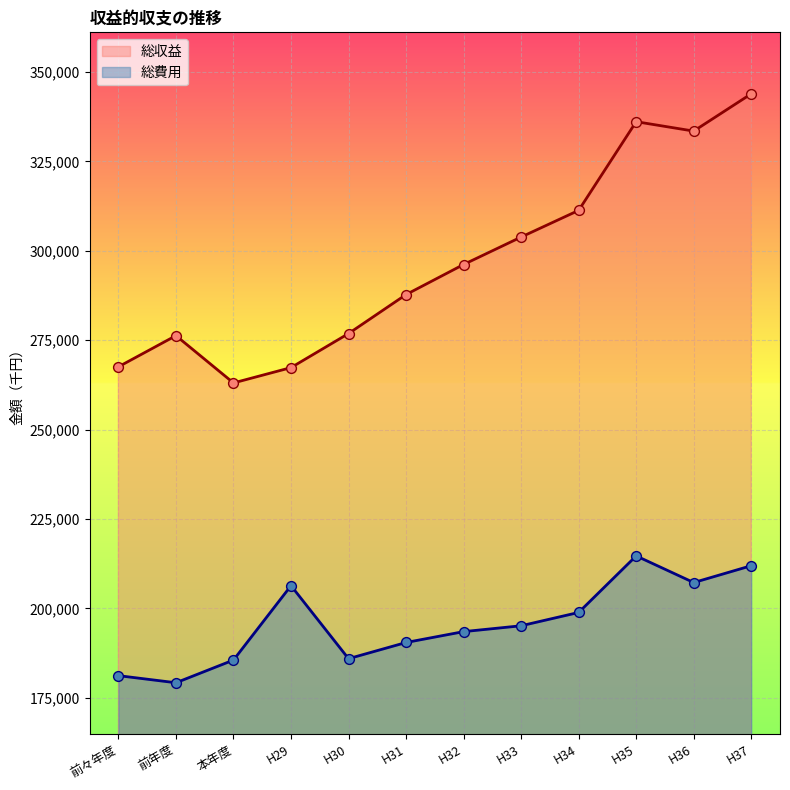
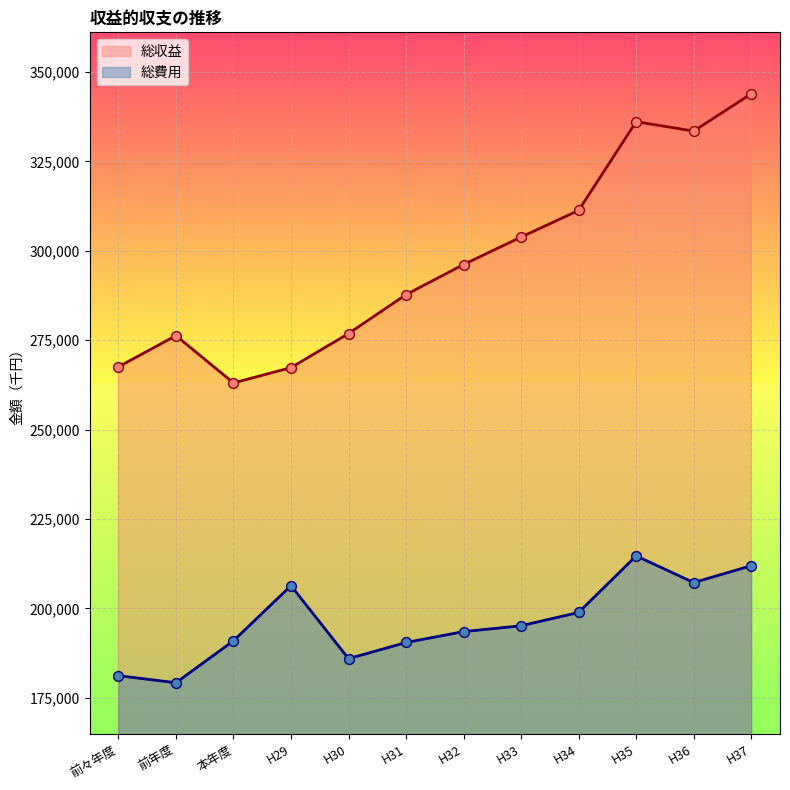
総費用, 本年度: 186,000 -> 191,000
